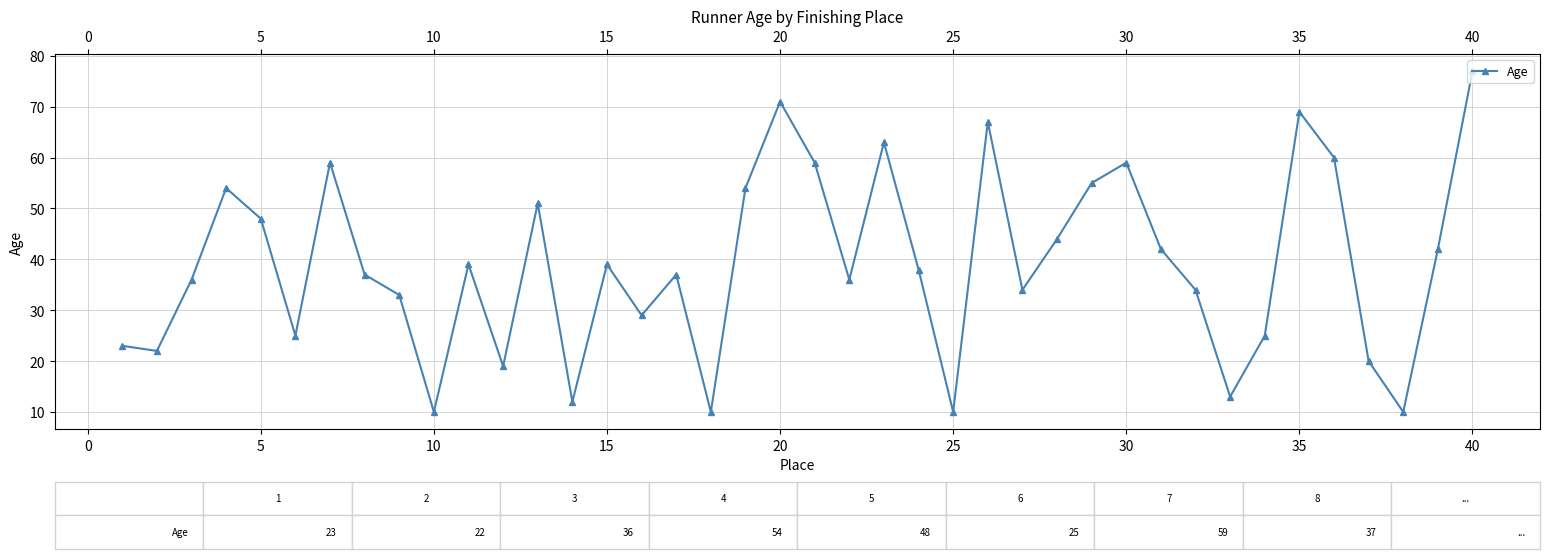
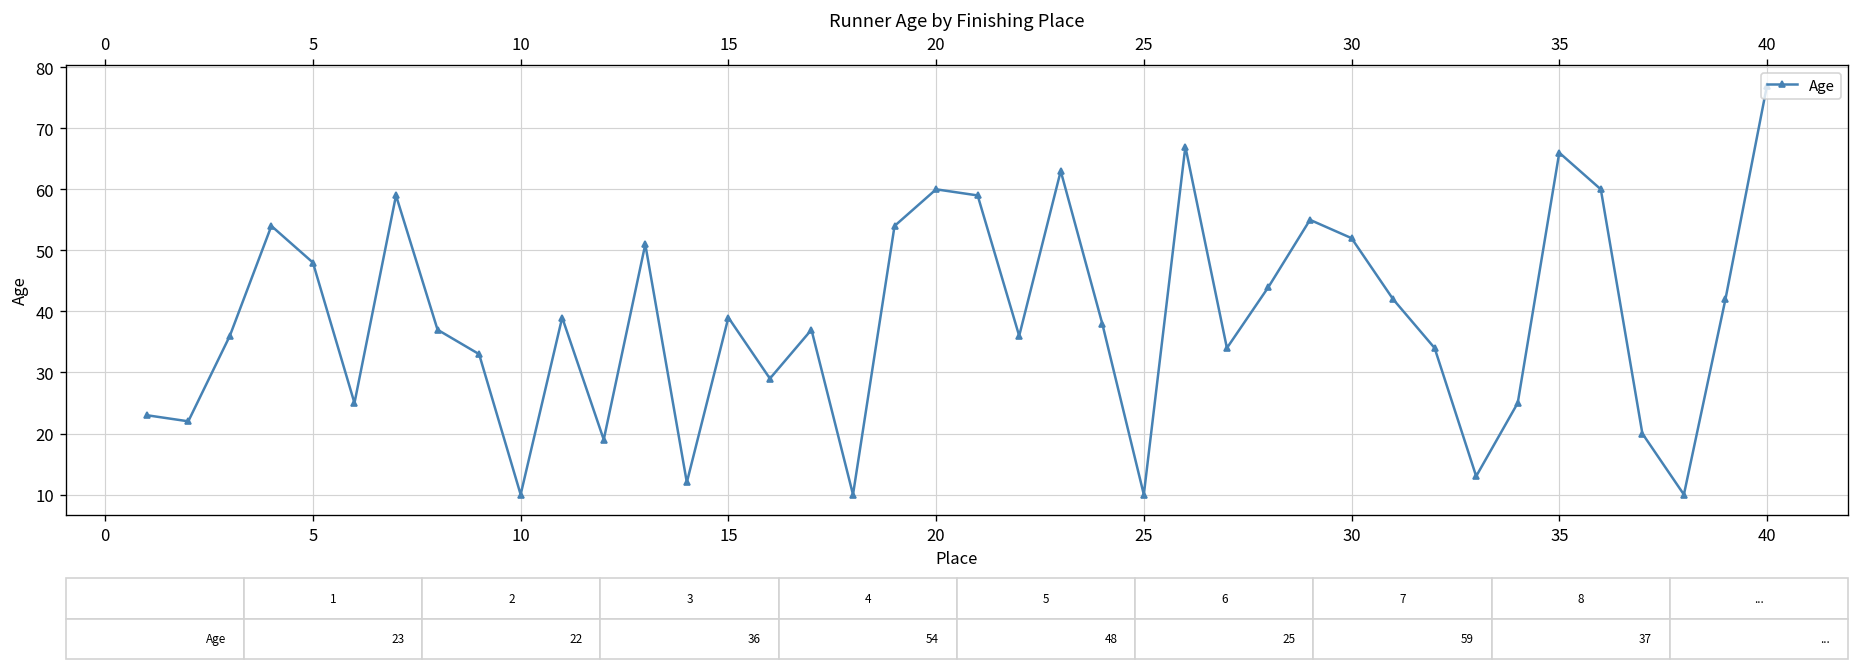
20: 71 -> 60
30: 59 -> 52
35: 69 -> 66
